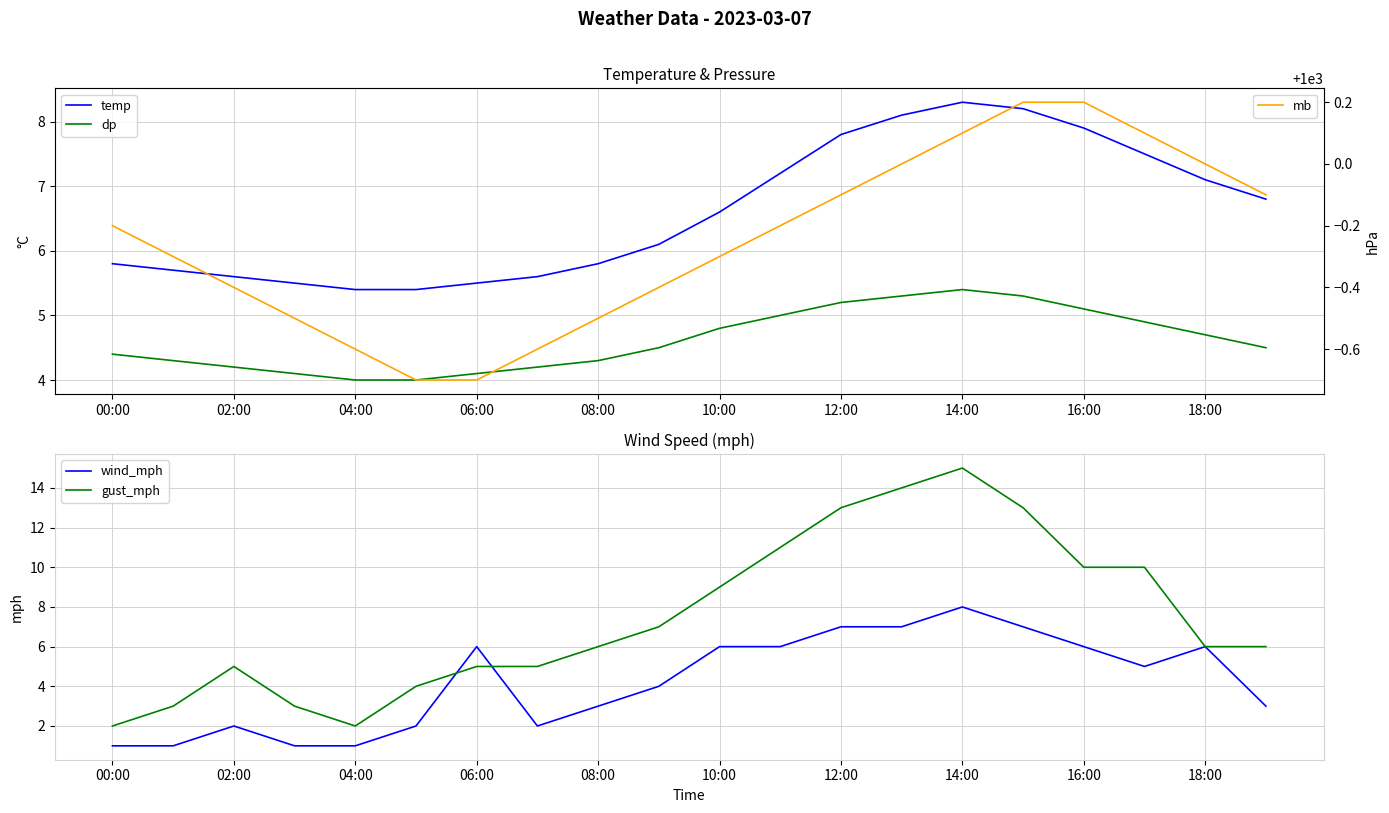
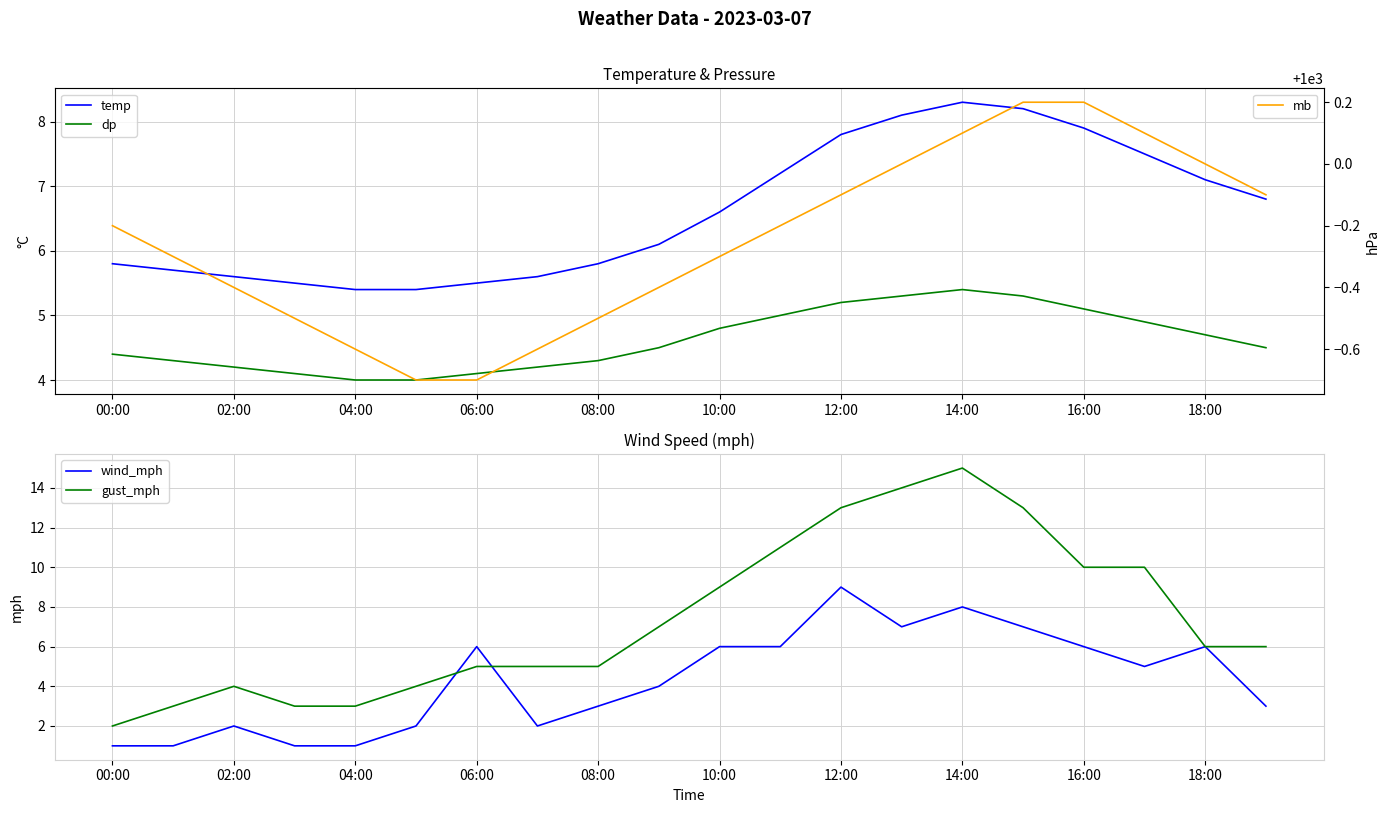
Wind Speed (mph), gust_mph, 02:00: 5 -> 4
Wind Speed (mph), gust_mph, 04:00: 2 -> 3
Wind Speed (mph), gust_mph, 08:00: 6 -> 5
Wind Speed (mph), wind_mph, 12:00: 7 -> 9
